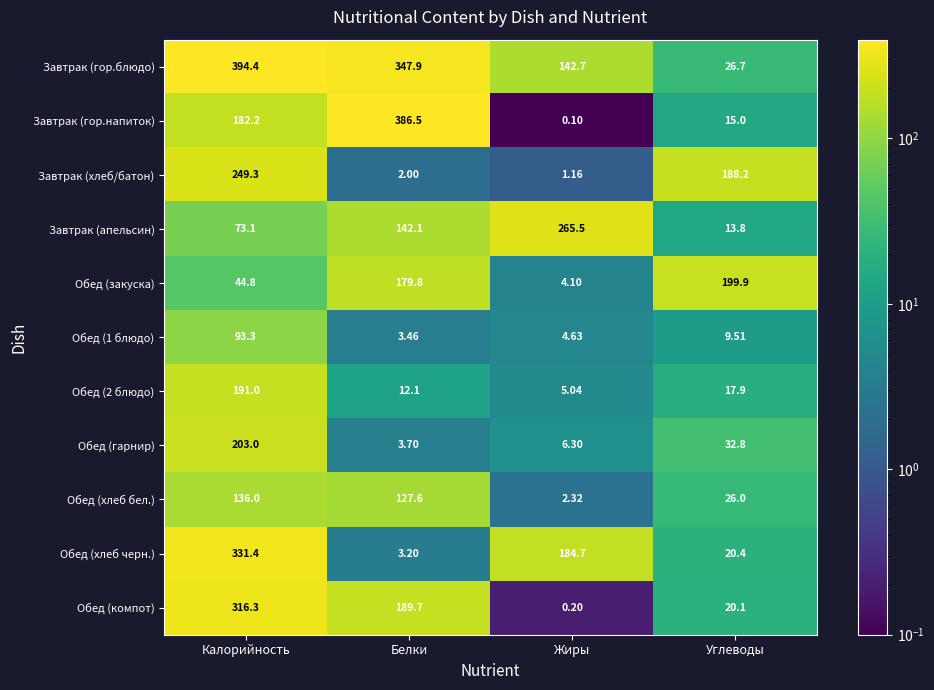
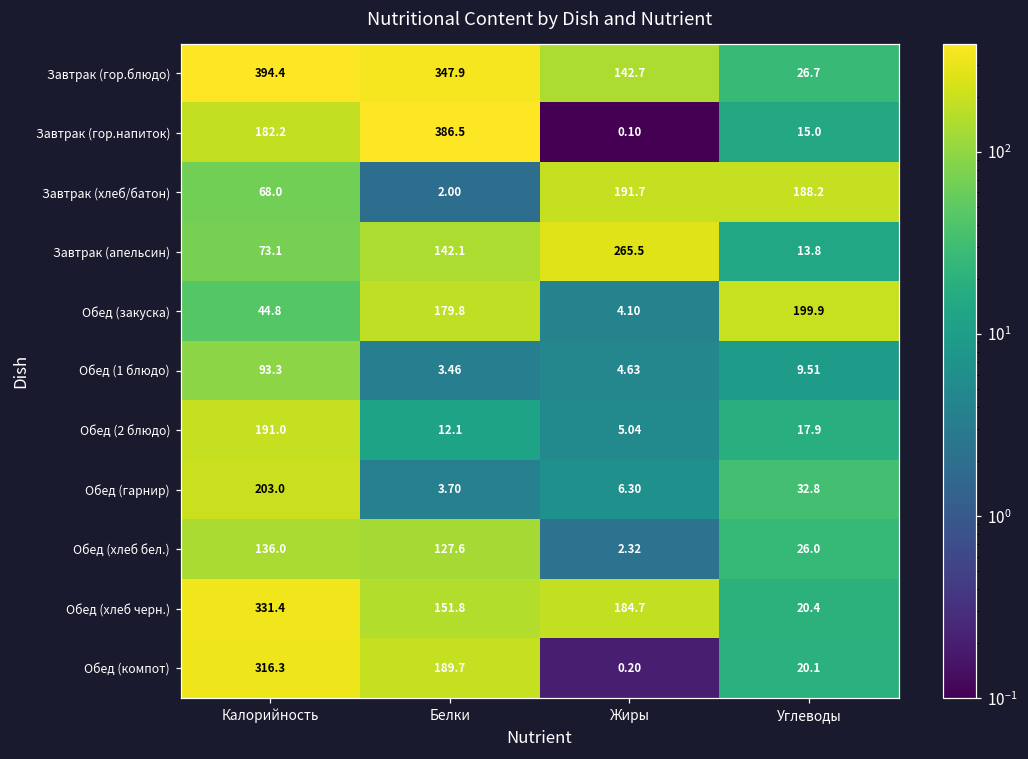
Завтрак (хлеб/батон), Калорийность: 249.3 -> 68.0
Завтрак (хлеб/батон), Жиры: 1.16 -> 191.7
Обед (хлеб черн.), Белки: 3.20 -> 151.8
